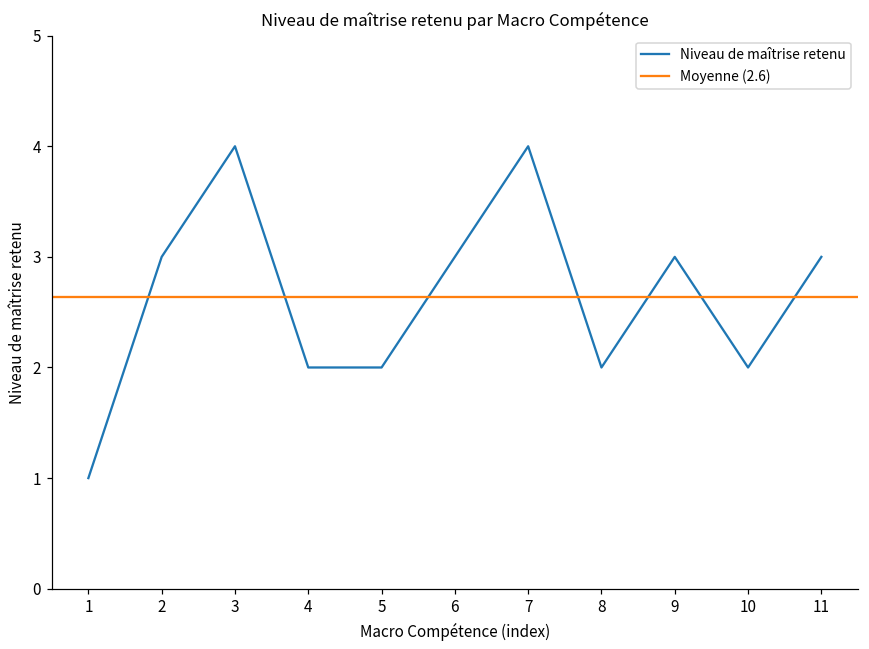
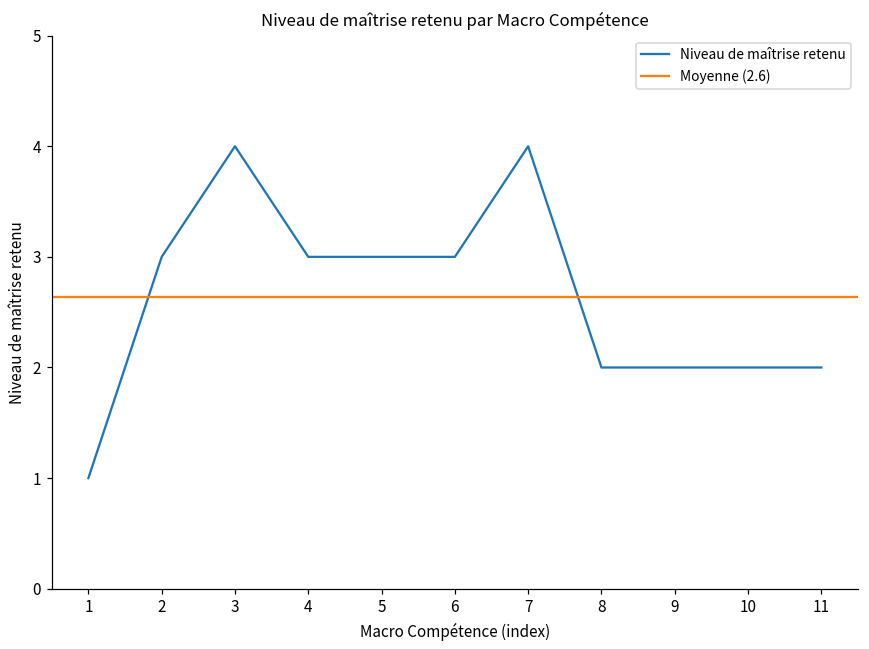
4: 2 -> 3
5: 2 -> 3
9: 3 -> 2
11: 3 -> 2
